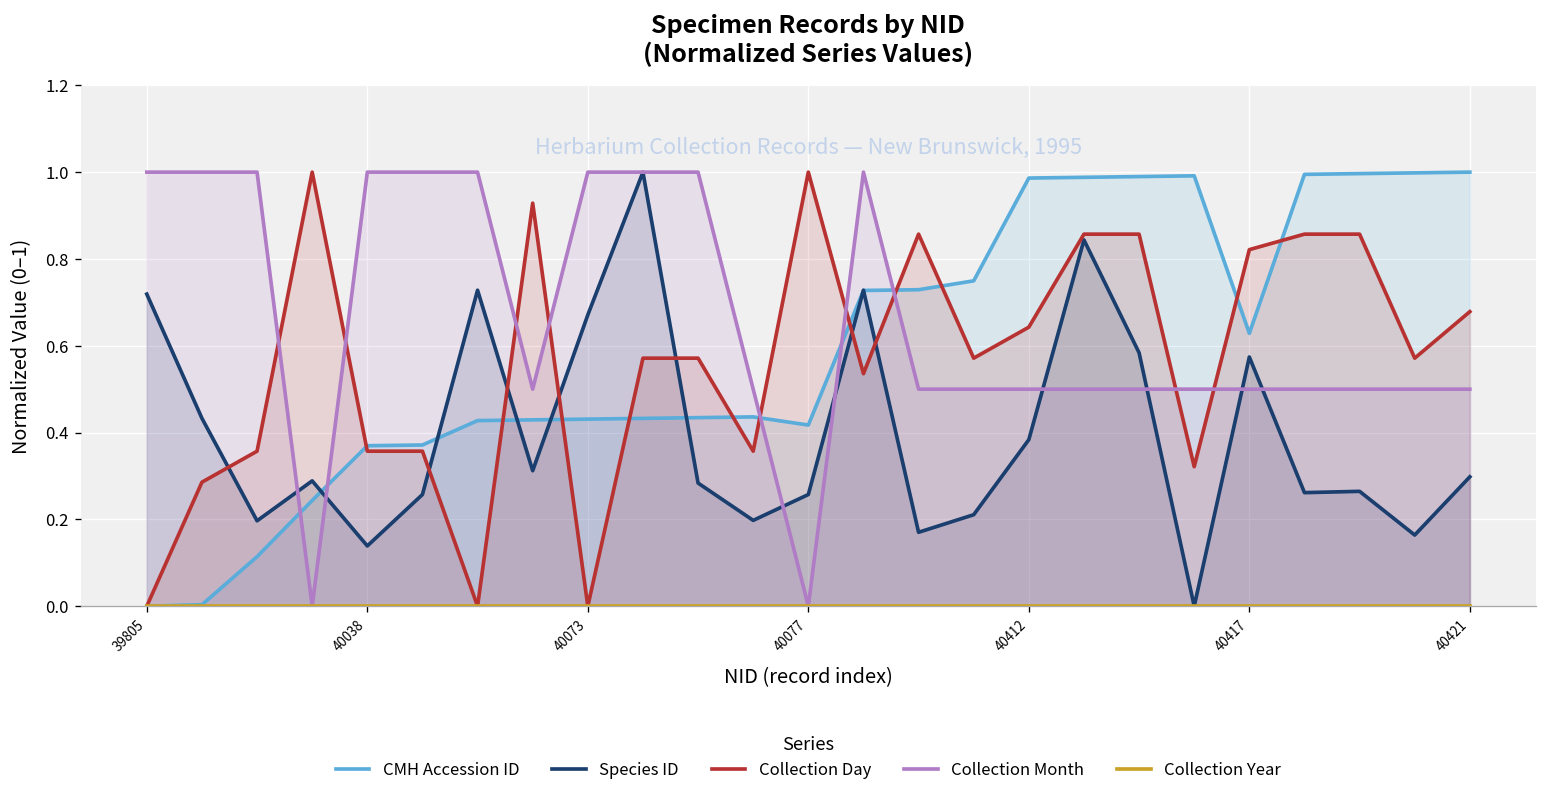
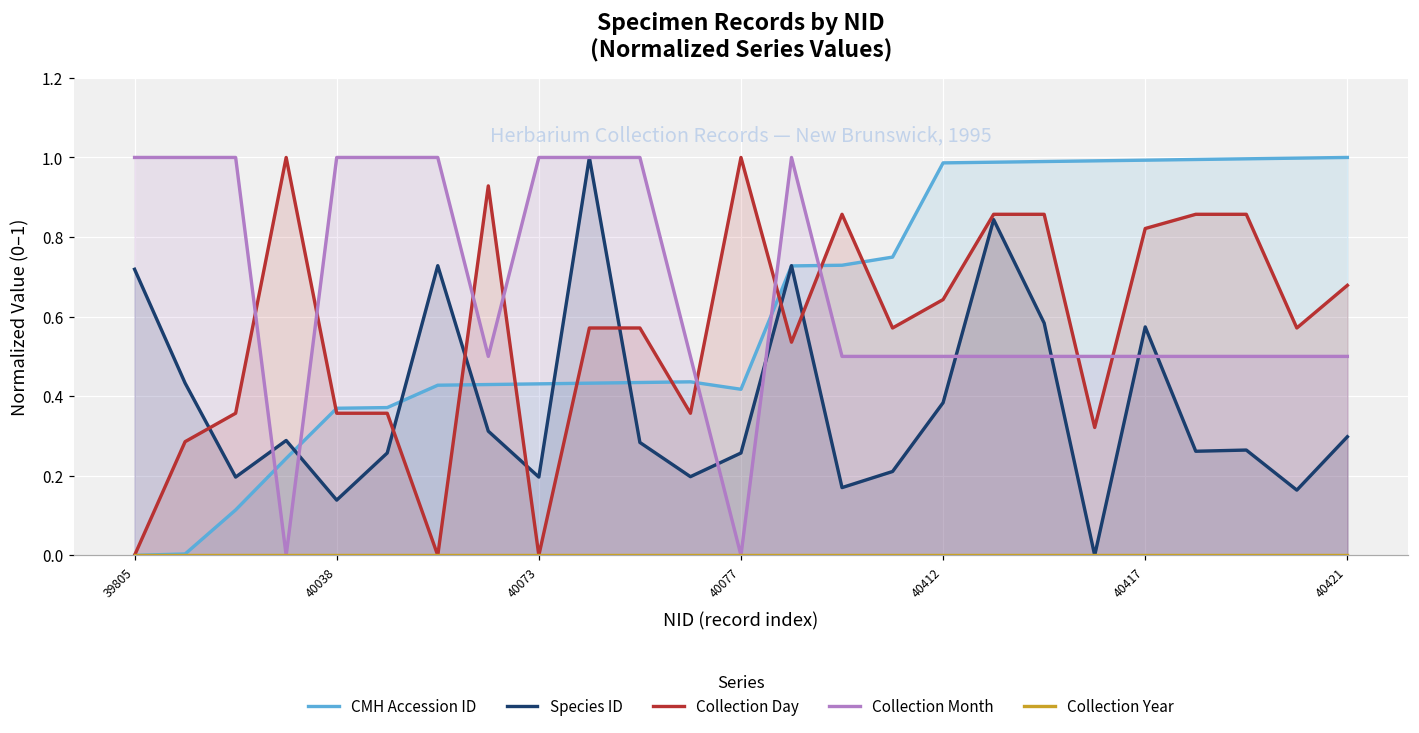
Species ID, 40073: 0.67 -> 0.20
CMH Accession ID, 40417: 0.63 -> 0.99
